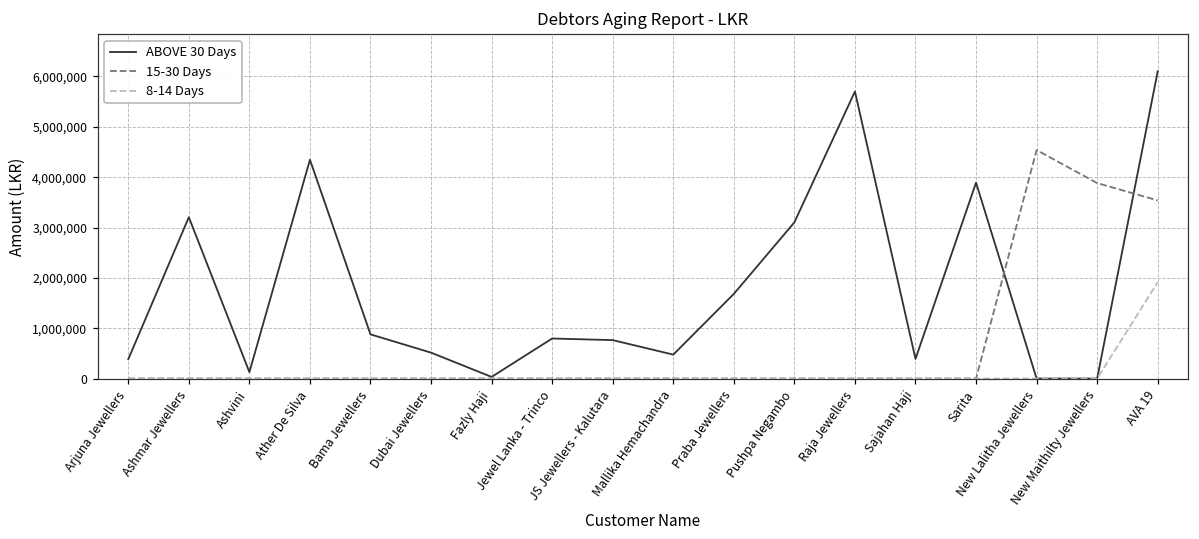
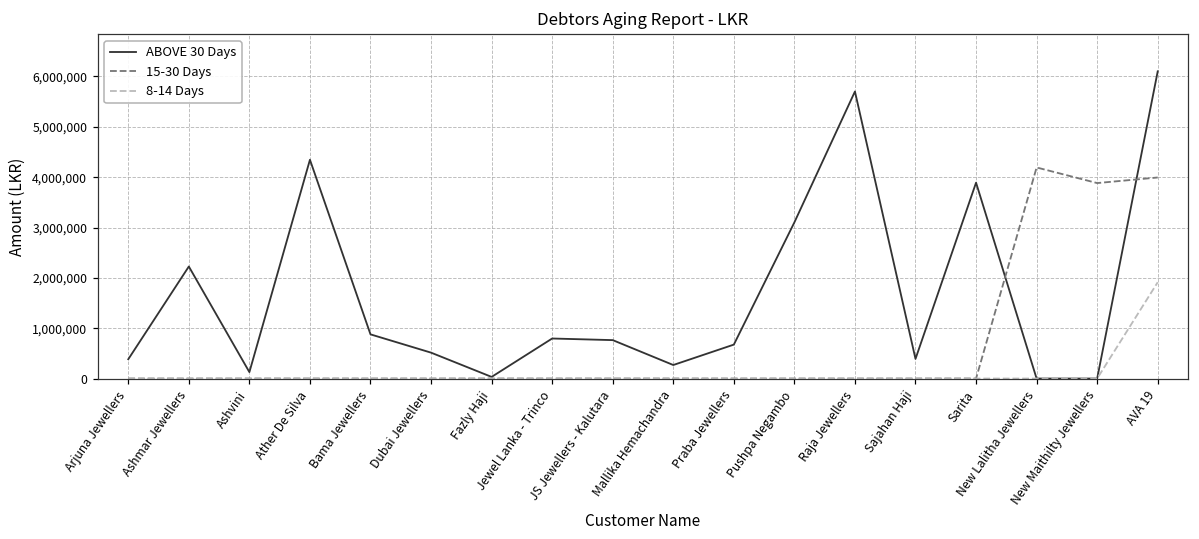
ABOVE 30 Days, Ashmar Jewellers: 3,200,000 -> 2,200,000
ABOVE 30 Days, Mallika Hemachandra: 500,000 -> 300,000
ABOVE 30 Days, Praba Jewellers: 1,700,000 -> 700,000
15-30 Days, New Lalitha Jewellers: 4,500,000 -> 4,200,000
15-30 Days, AVA 19: 3,500,000 -> 4,000,000
